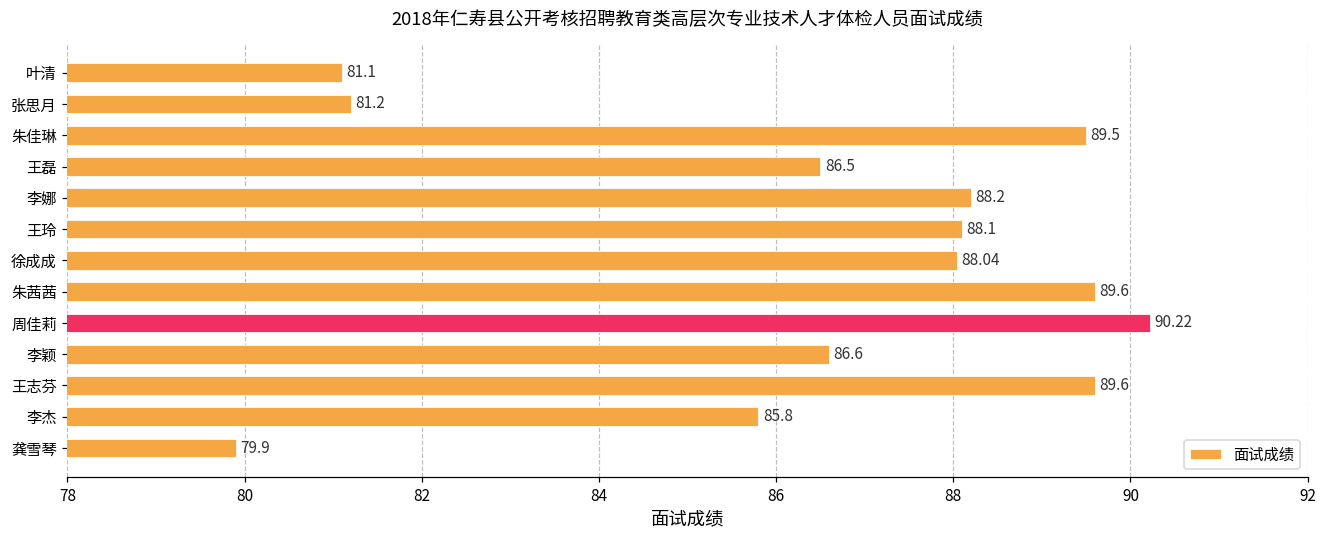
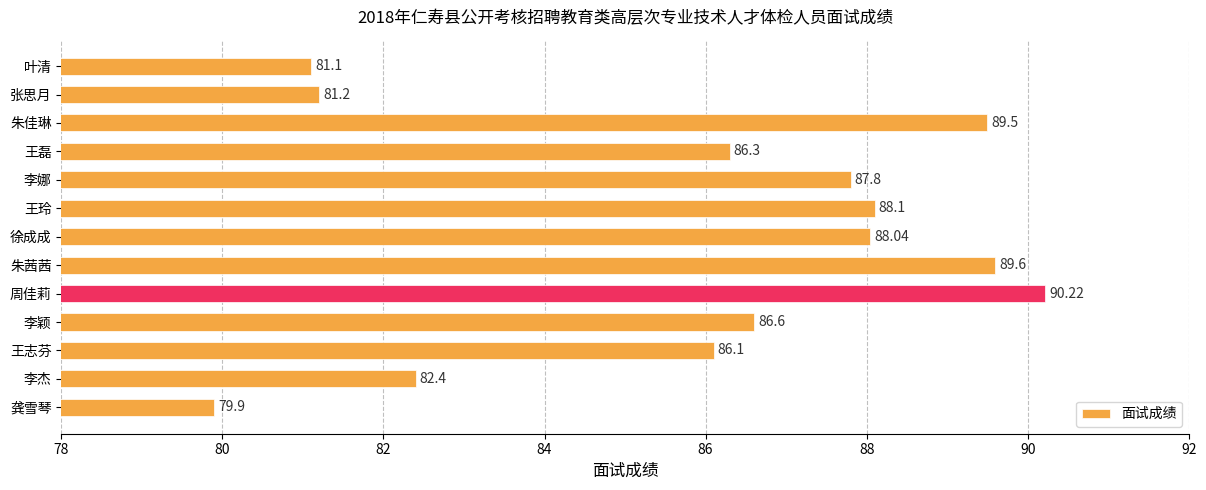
王磊: 86.5 -> 86.3
李娜: 88.2 -> 87.8
王志芬: 89.6 -> 86.1
李杰: 85.8 -> 82.4
